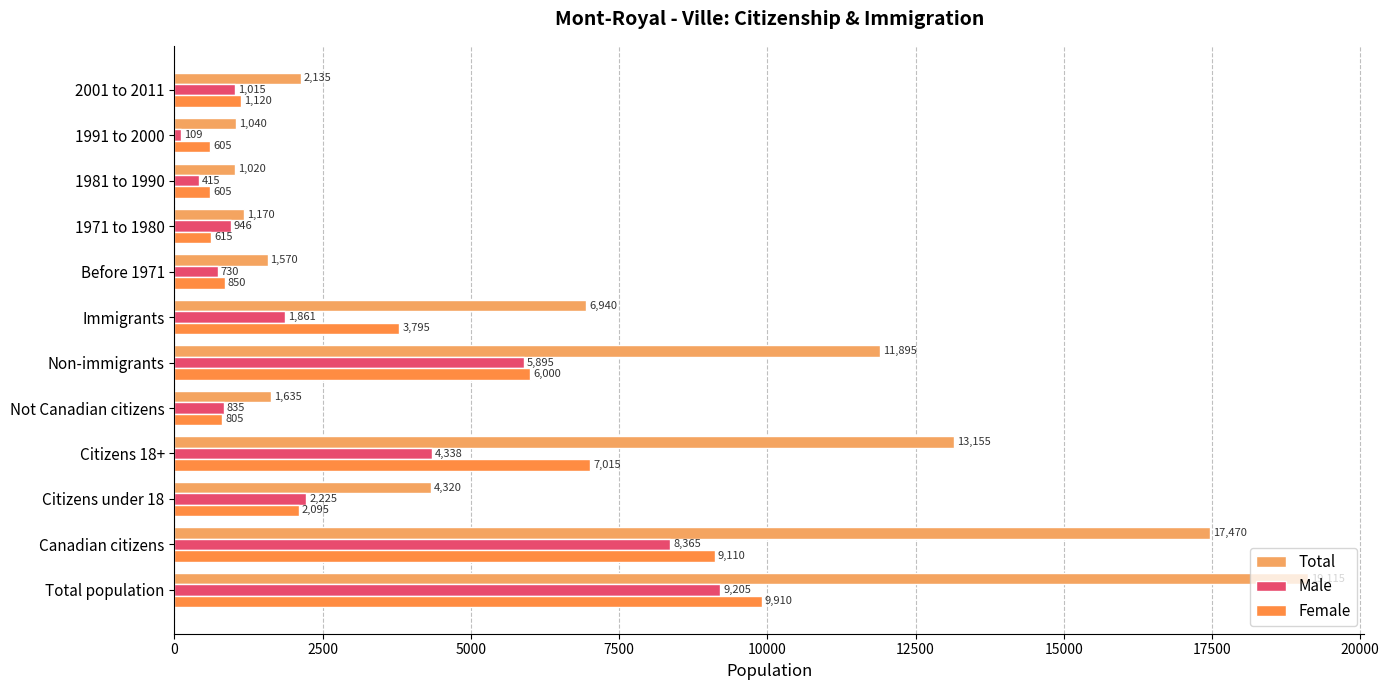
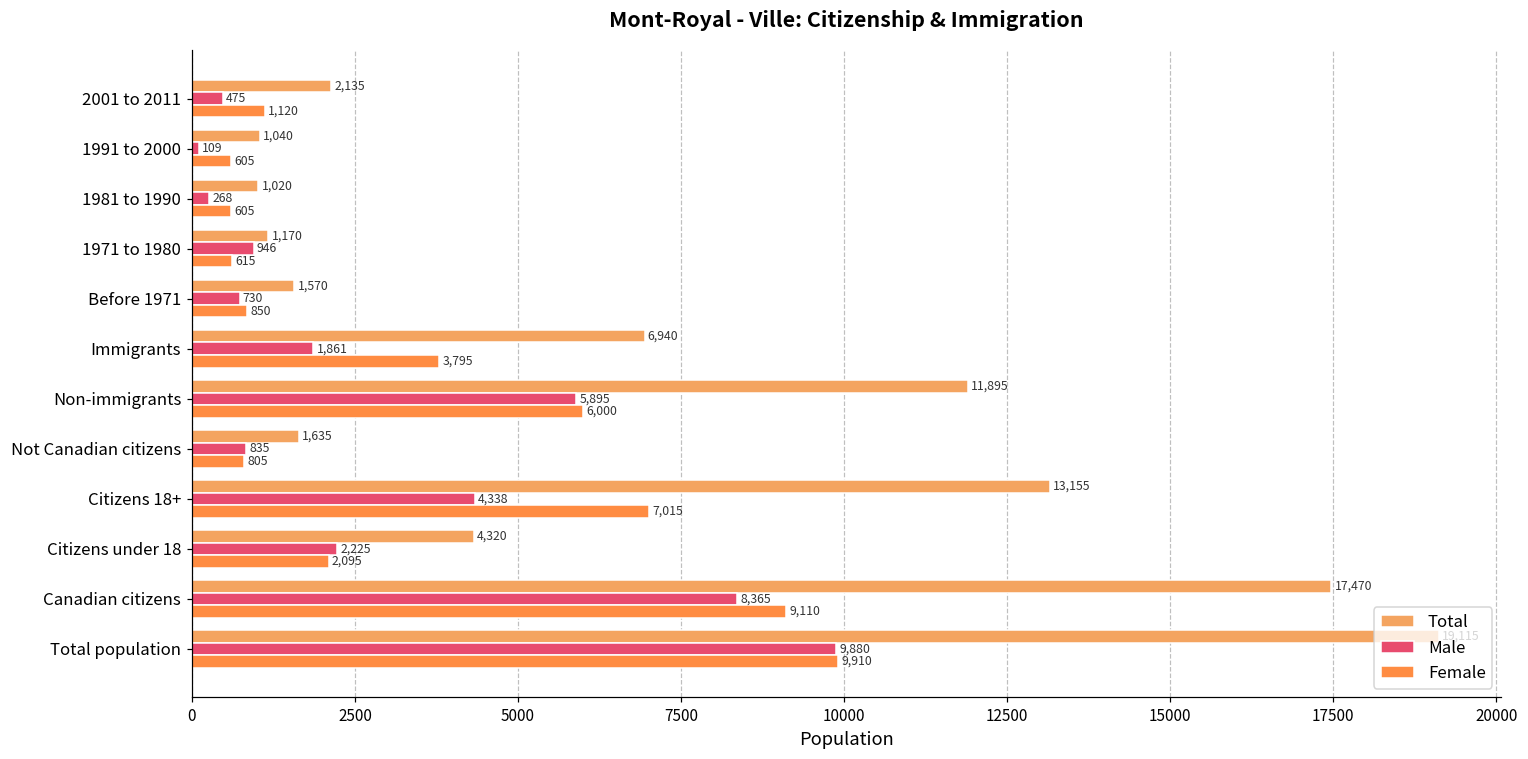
Male, 2001 to 2011: 1,015 -> 475
Male, 1981 to 1990: 415 -> 268
Male, Total population: 9,205 -> 9,880
